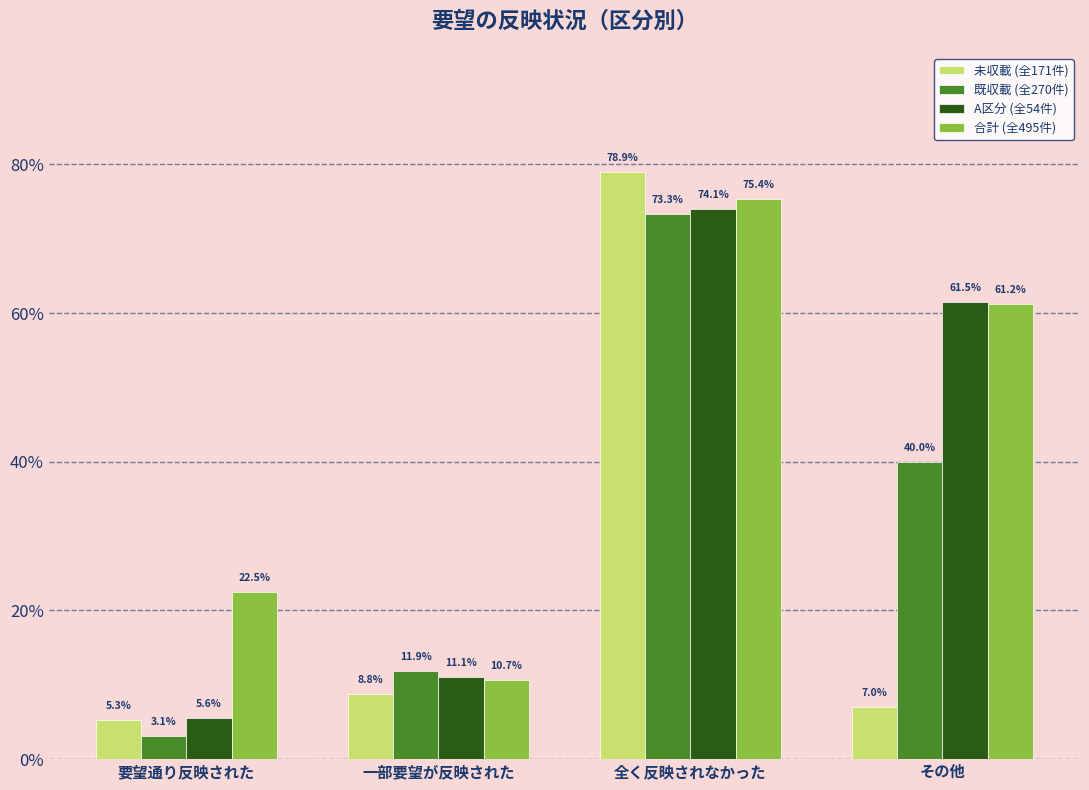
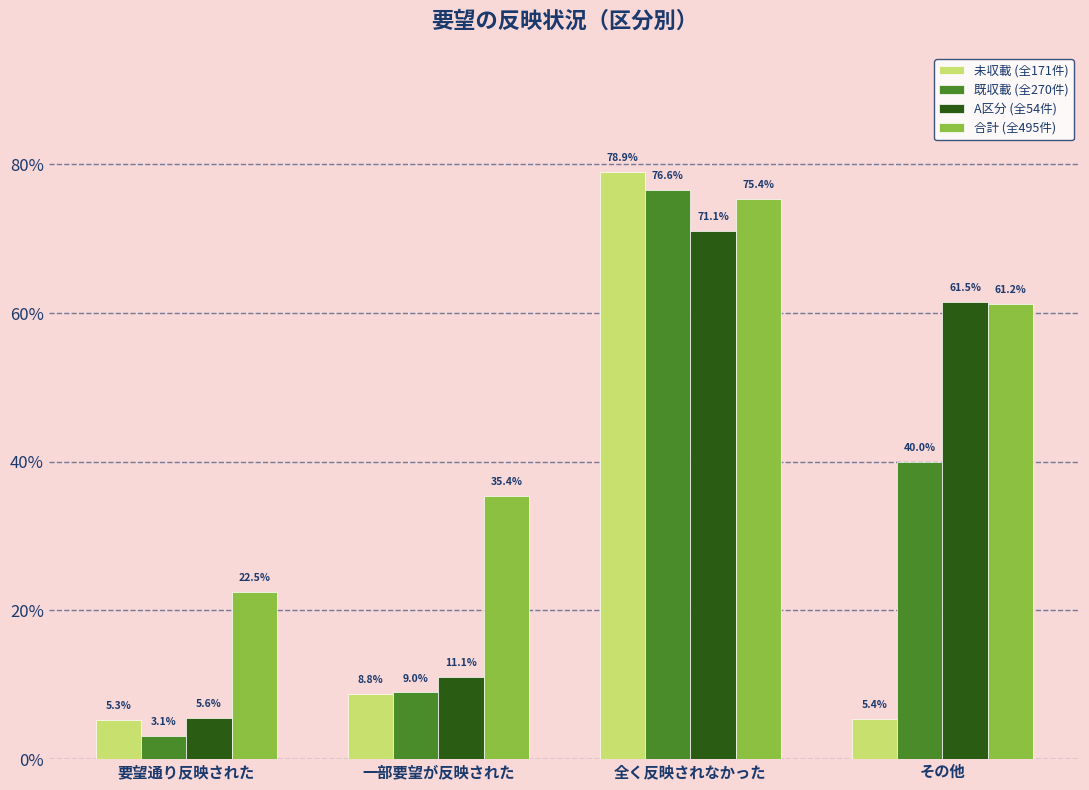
既収載 (全270件), 一部要望が反映された: 11.9% -> 9.0%
合計 (全495件), 一部要望が反映された: 10.7% -> 35.4%
既収載 (全270件), 全く反映されなかった: 73.3% -> 76.6%
A区分 (全54件), 全く反映されなかった: 74.1% -> 71.1%
未収載 (全171件), その他: 7.0% -> 5.4%
